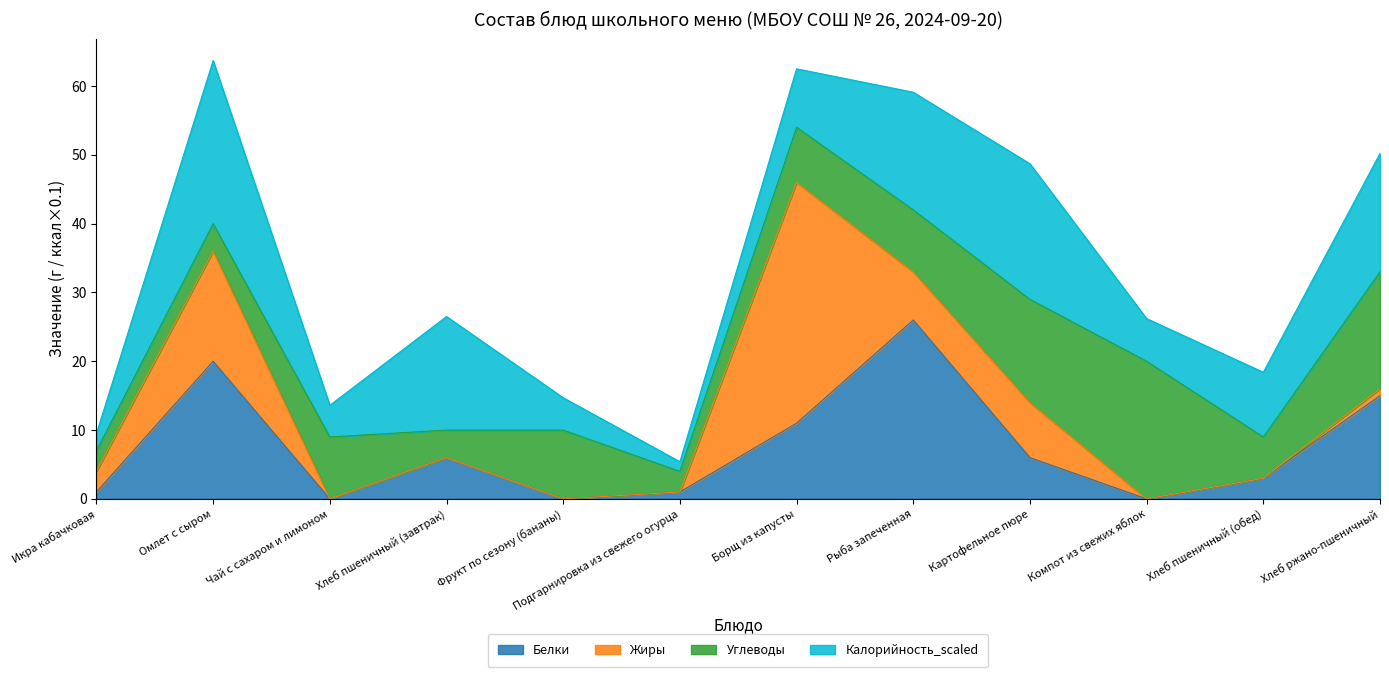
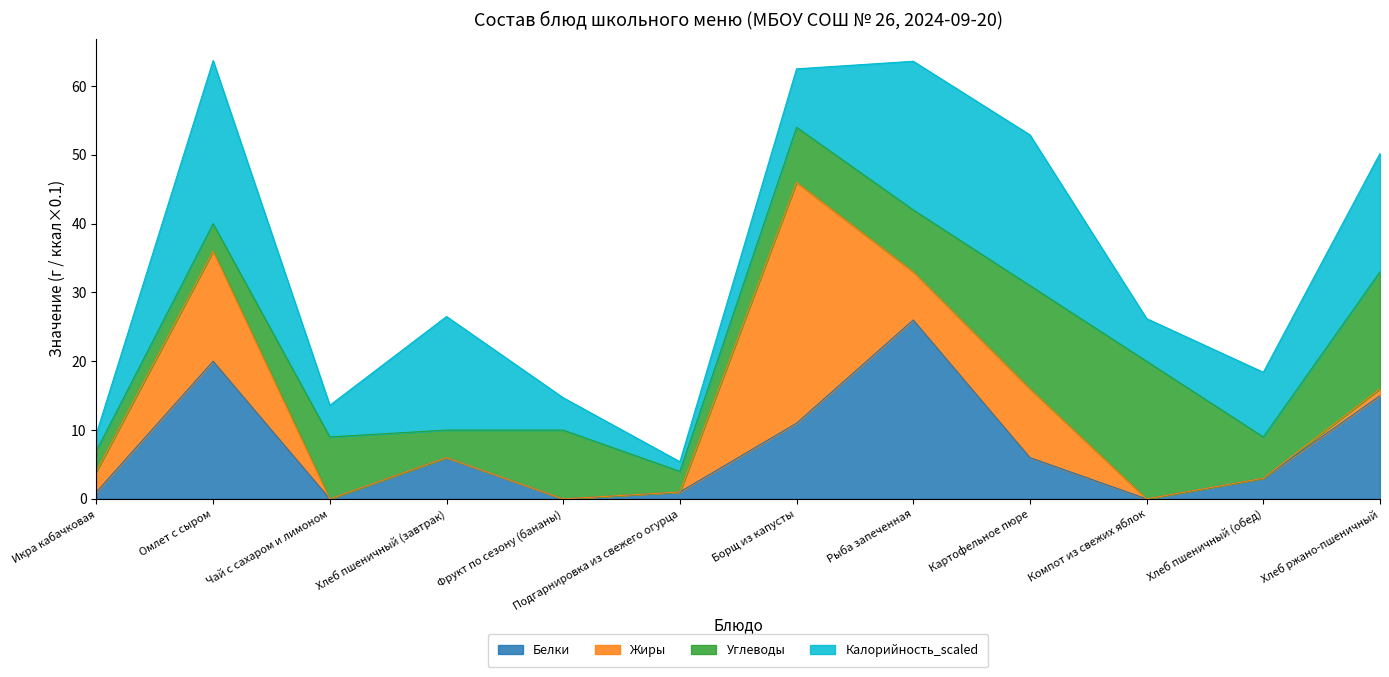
Калорийность_scaled, Рыба запеченная: 17 -> 22
Жиры, Картофельное пюре: 8 -> 10
Калорийность_scaled, Картофельное пюре: 20 -> 22
